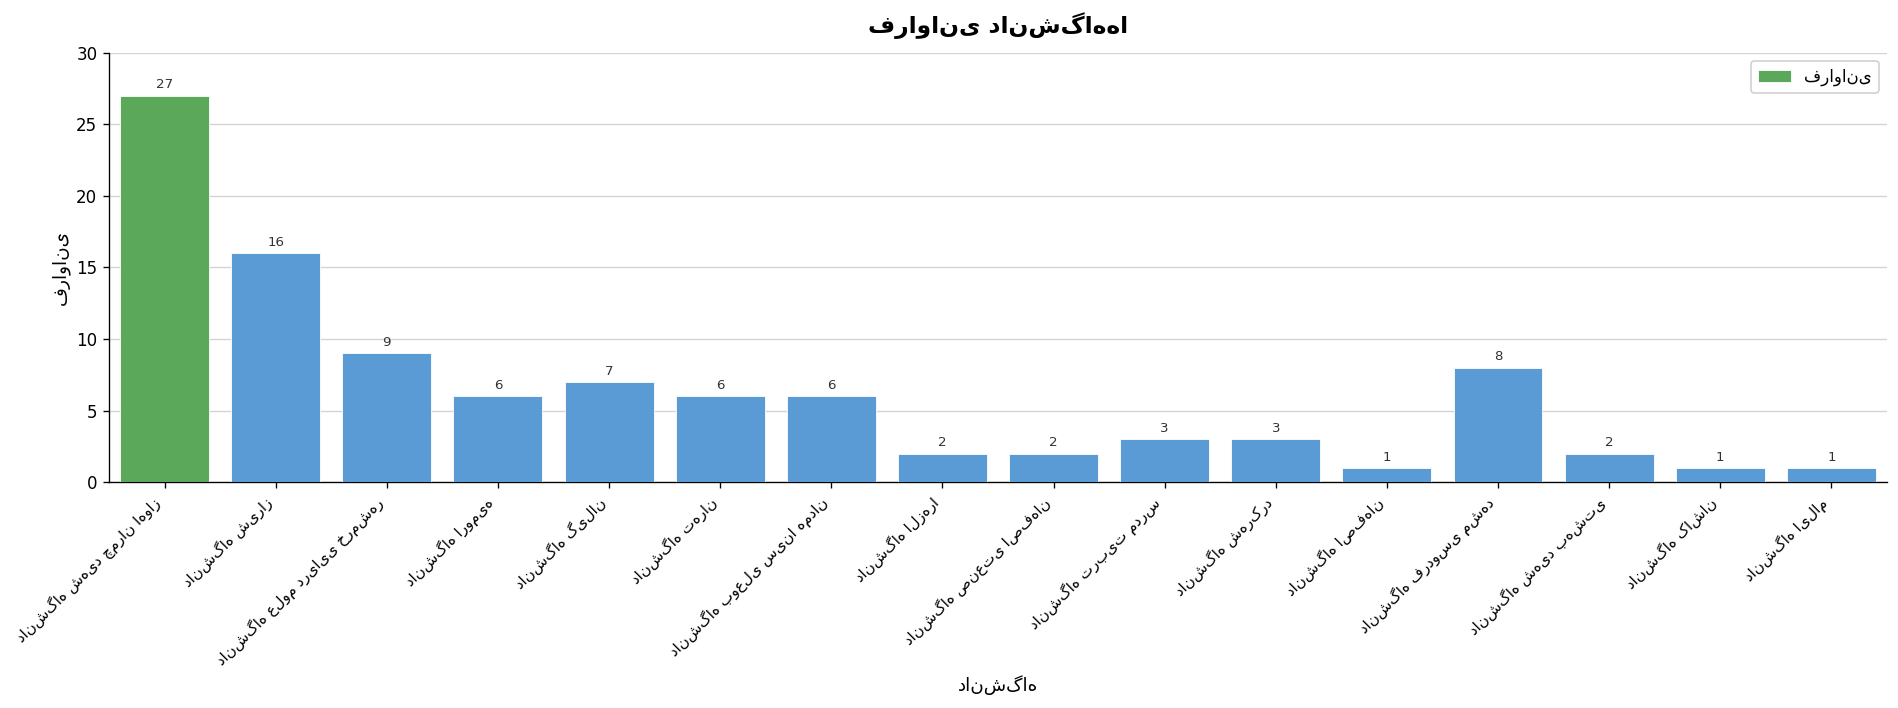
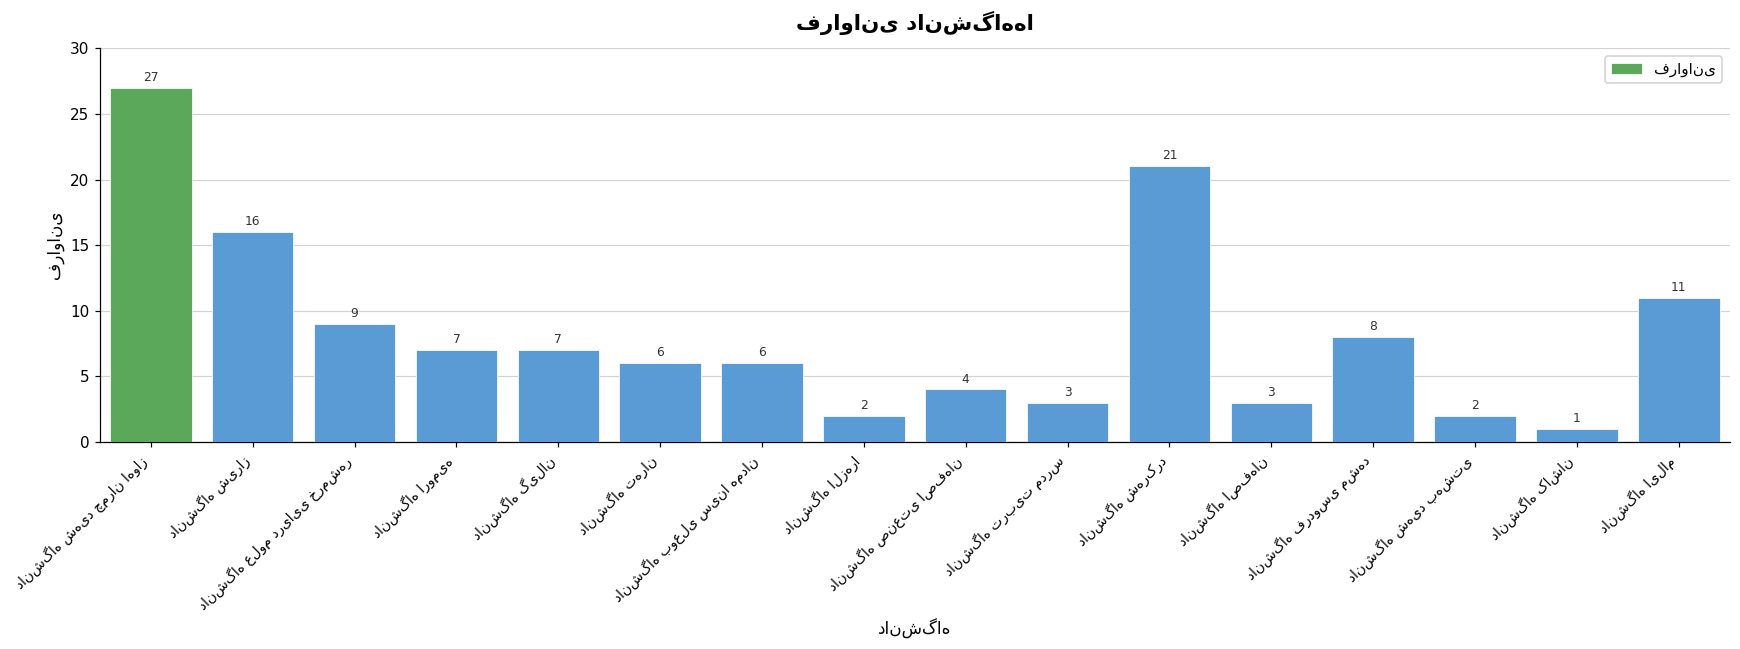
دانشگاه ارومیه: 6 -> 7
دانشگاه صنعتی اصفهان: 2 -> 4
دانشگاه شهرکرد: 3 -> 21
دانشگاه اصفهان: 1 -> 3
دانشگاه ایلام: 1 -> 11
